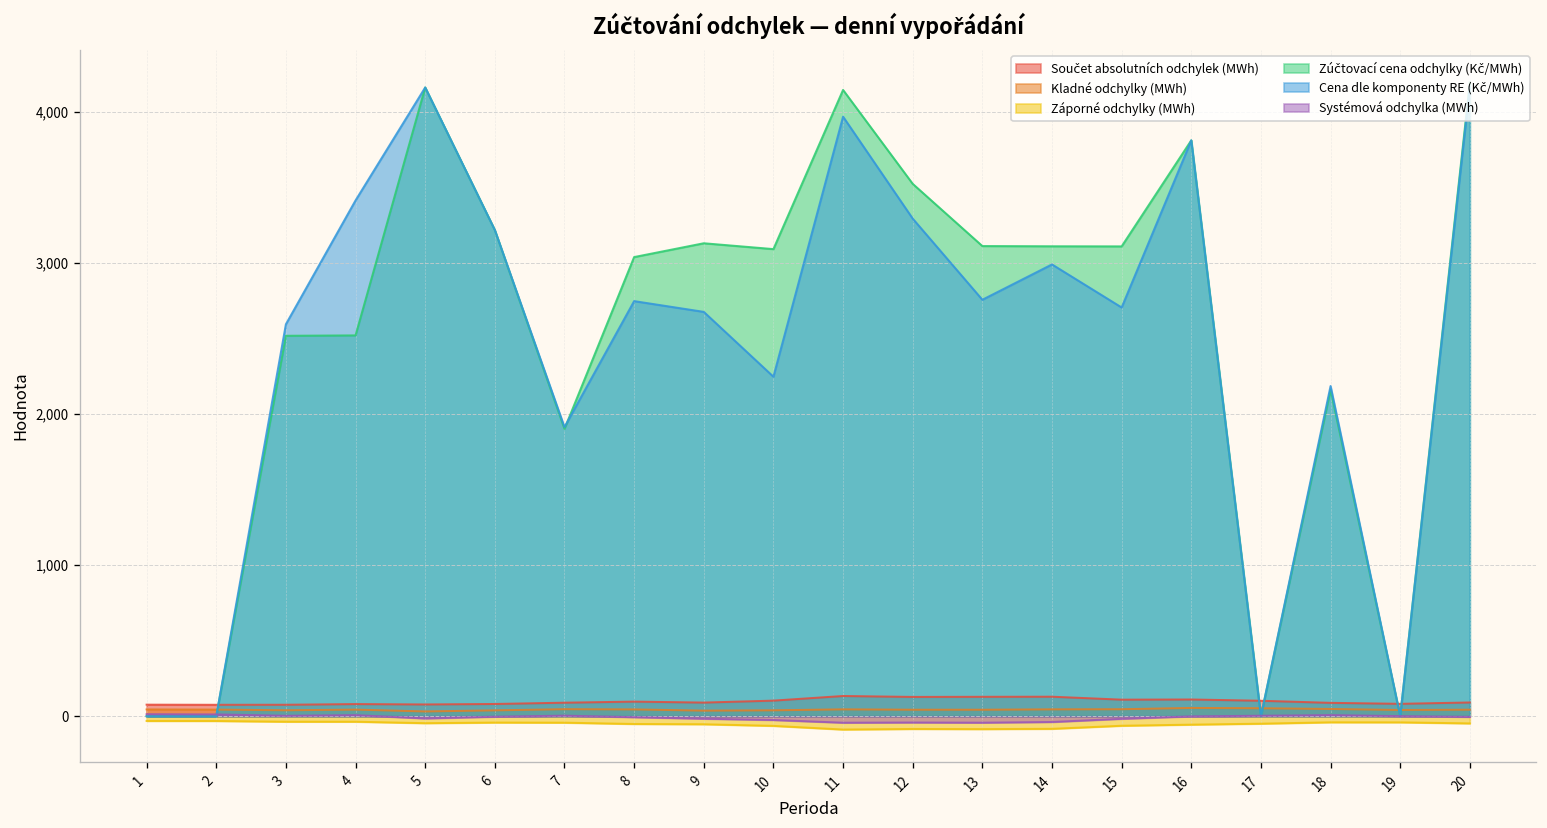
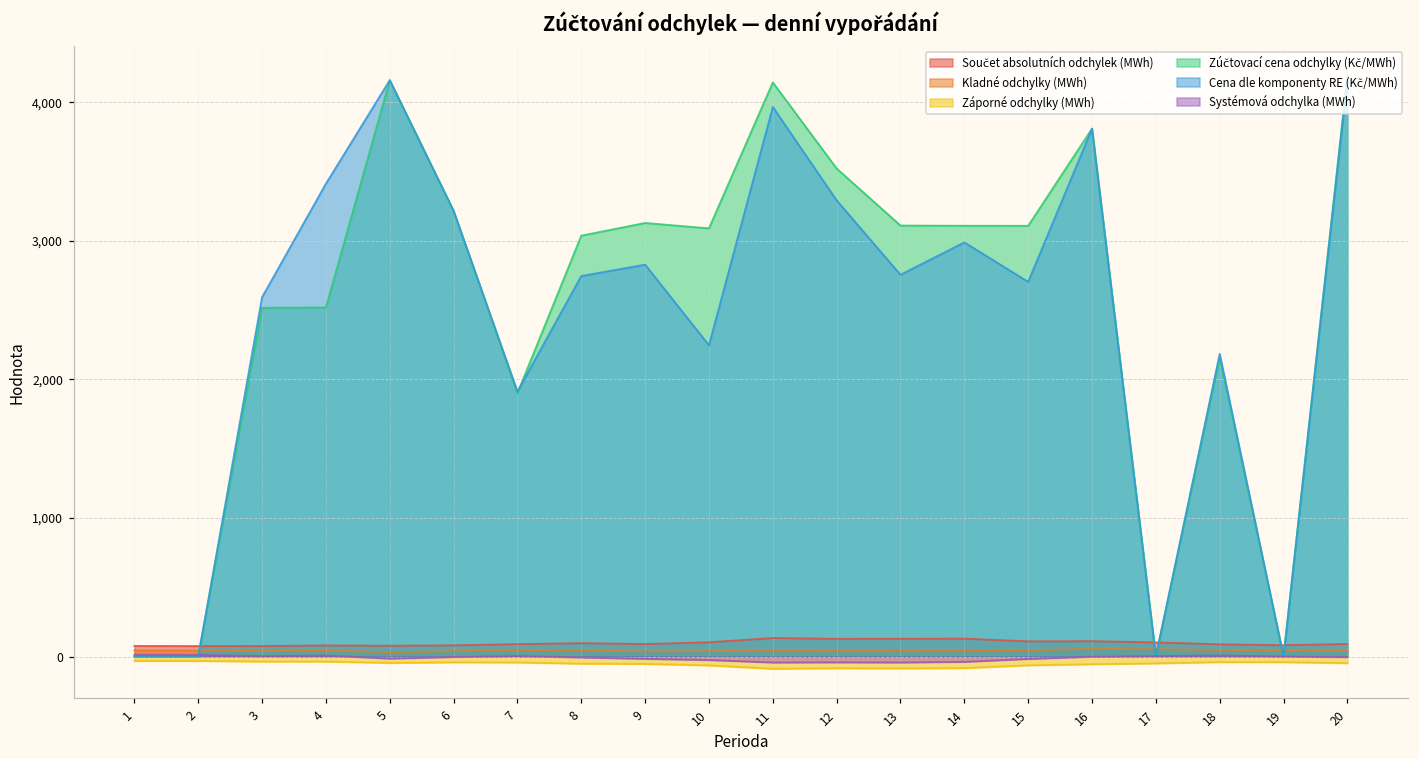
Cena dle komponenty RE (Kč/MWh), 9: 2,680 -> 2,830
